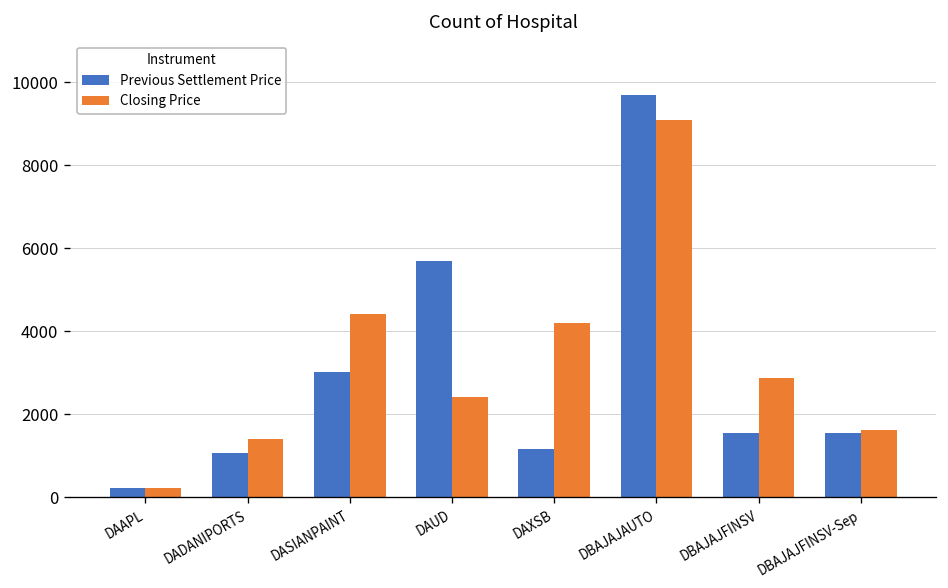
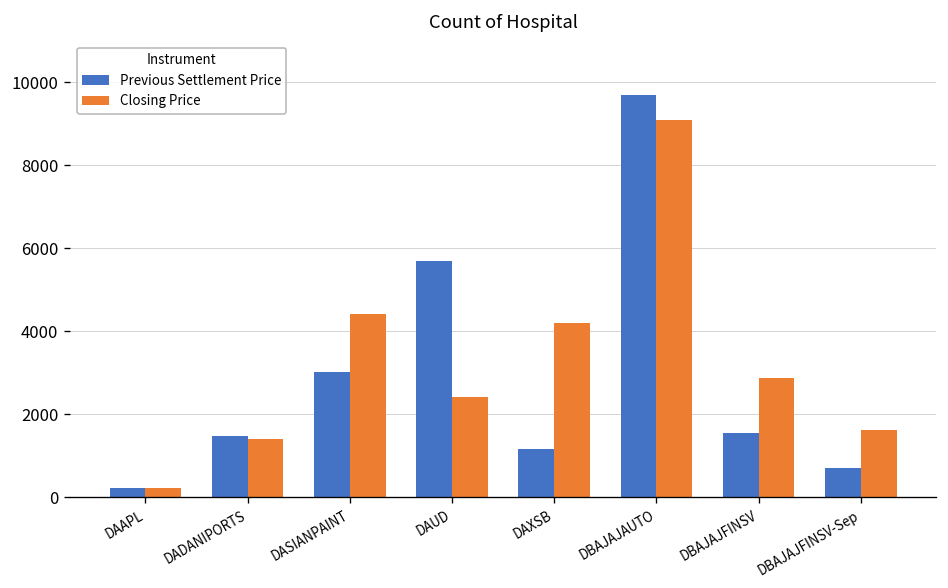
Previous Settlement Price, DADANIPORTS: 1100 -> 1500
Previous Settlement Price, DBAJAJFINSV-Sep: 1600 -> 700
